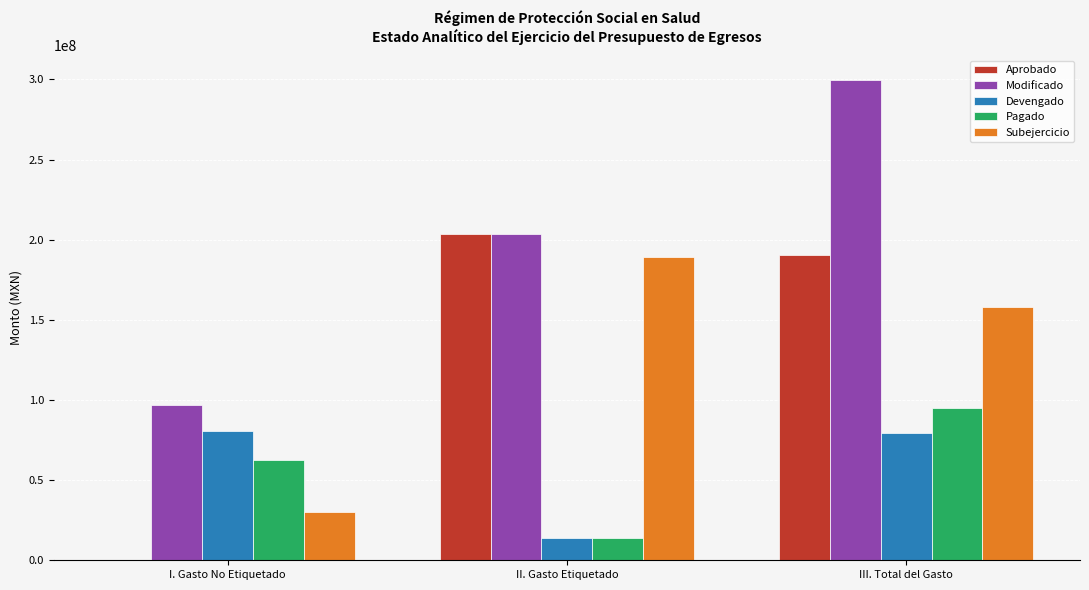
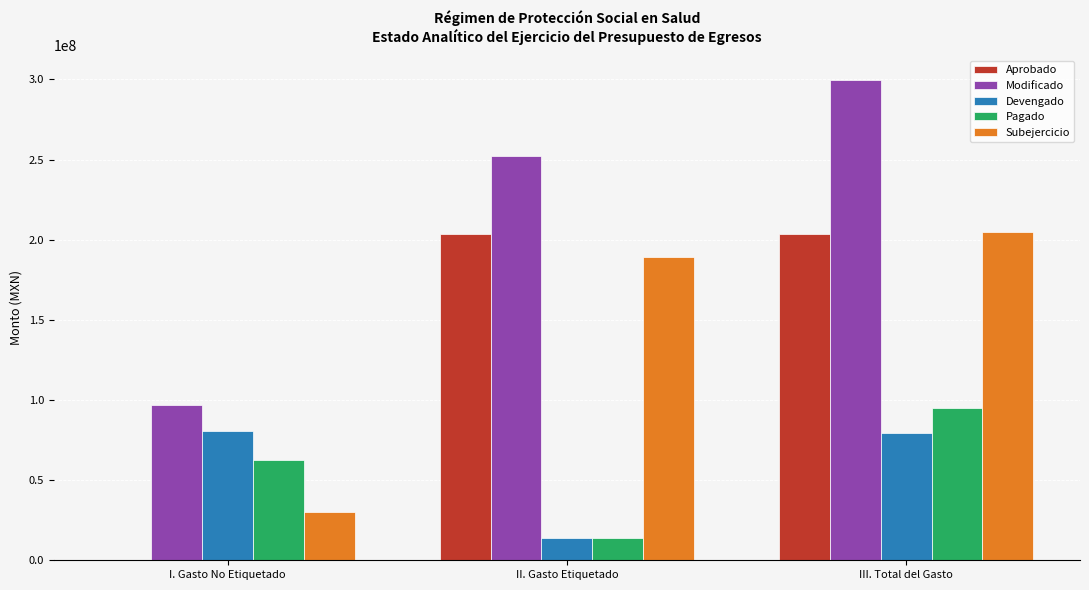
Modificado, II. Gasto Etiquetado: 203000000 -> 252000000
Aprobado, III. Total del Gasto: 190000000 -> 203000000
Subejercicio, III. Total del Gasto: 158000000 -> 205000000
